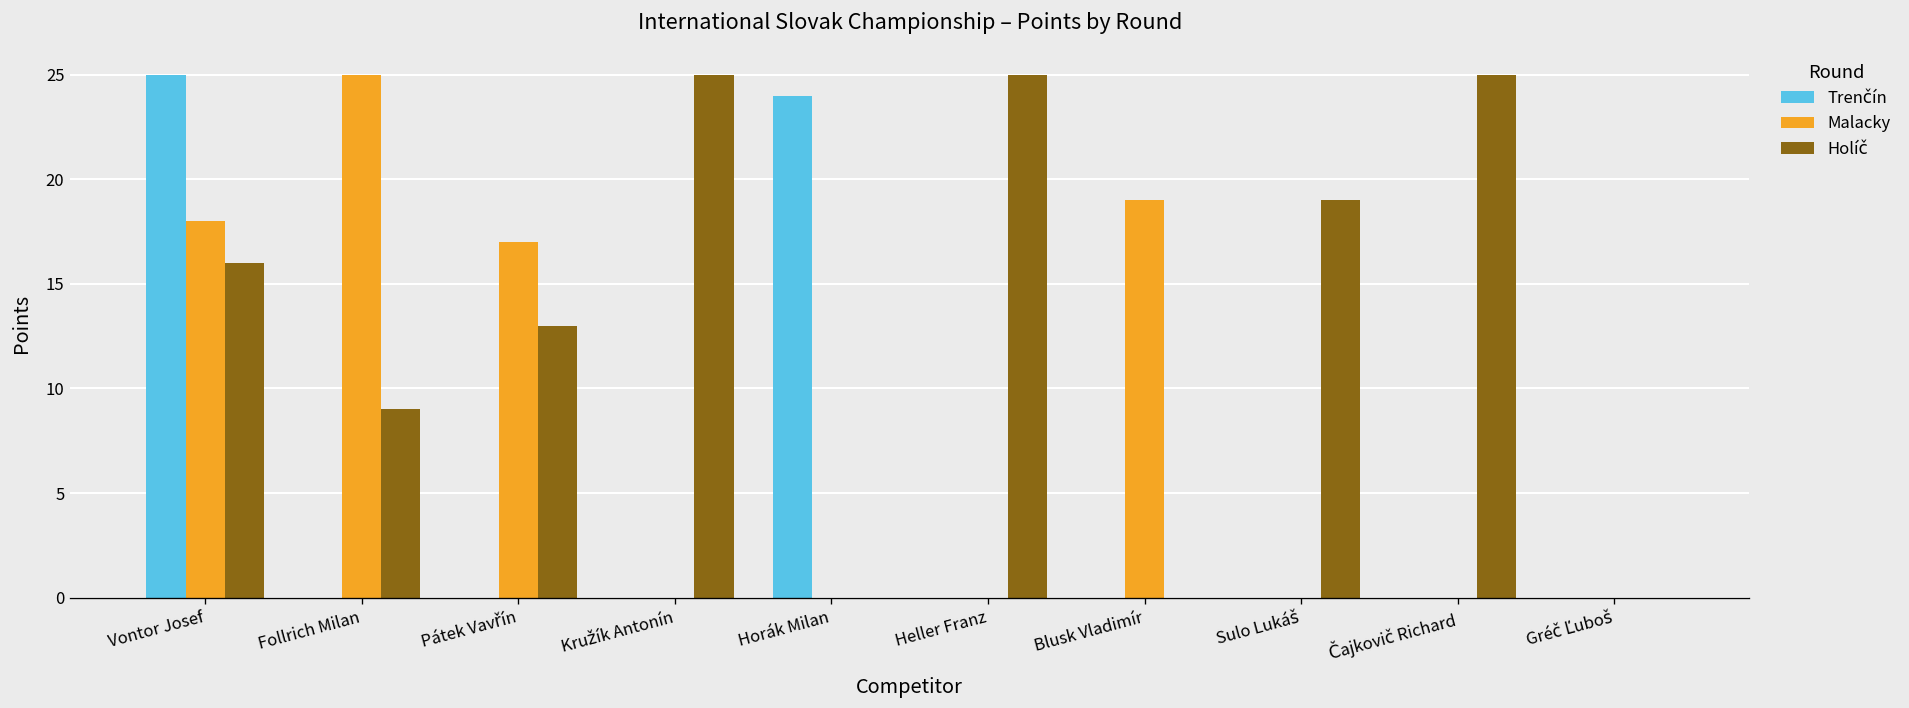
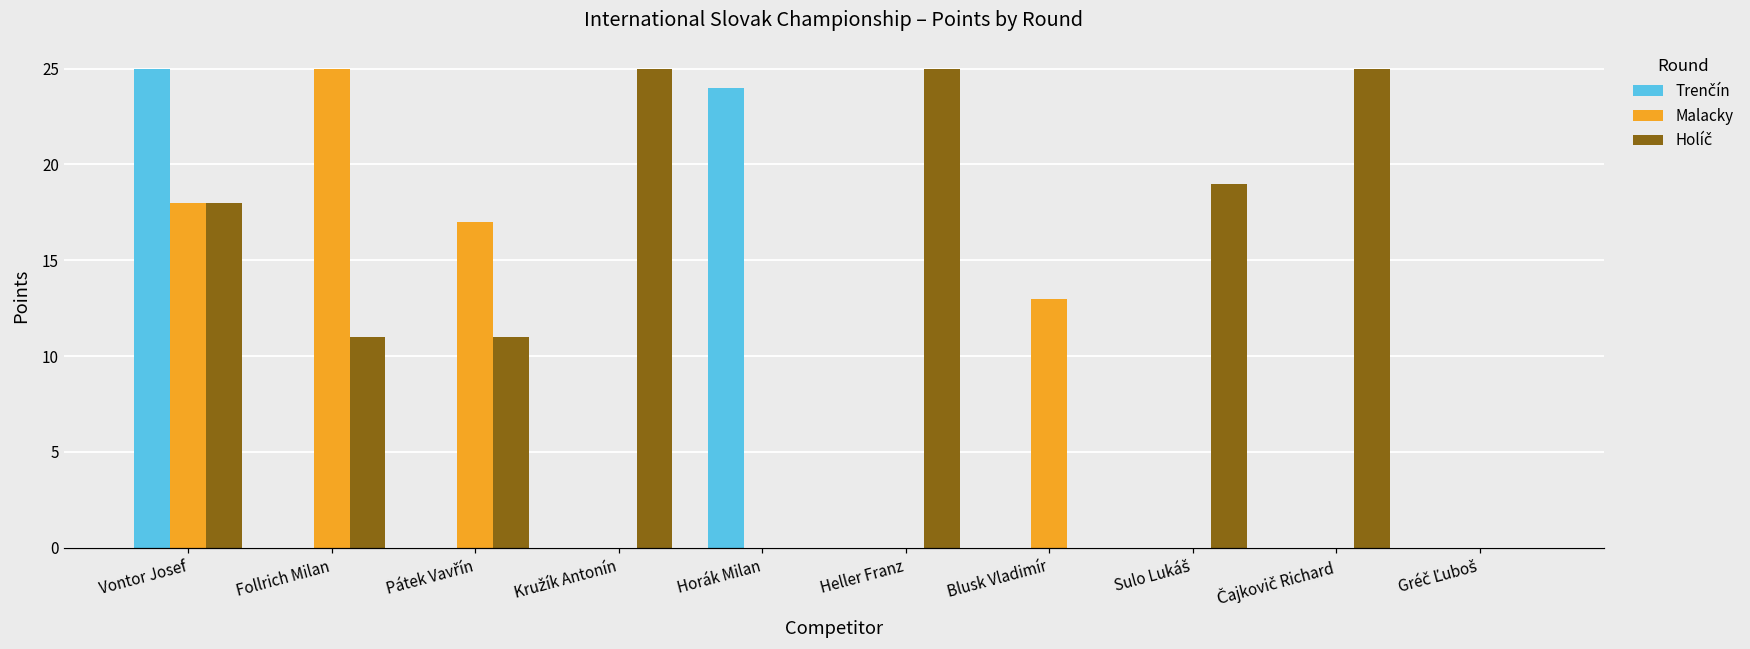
Holíč, Vontor Josef: 16 -> 18
Holíč, Follrich Milan: 9 -> 11
Holíč, Pátek Vavřín: 13 -> 11
Malacky, Blusk Vladimír: 19 -> 13
